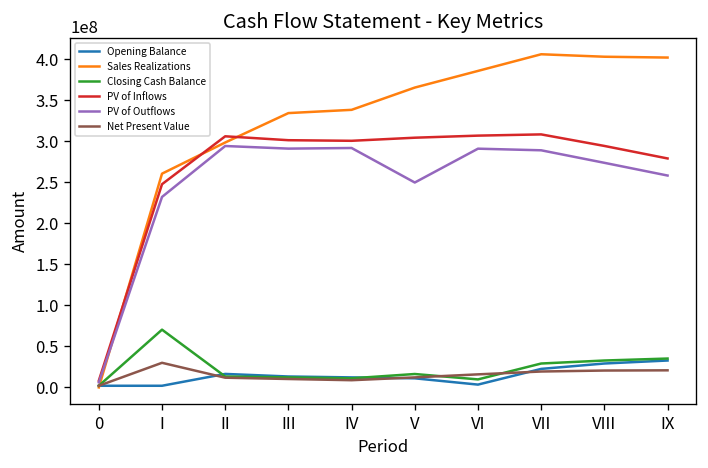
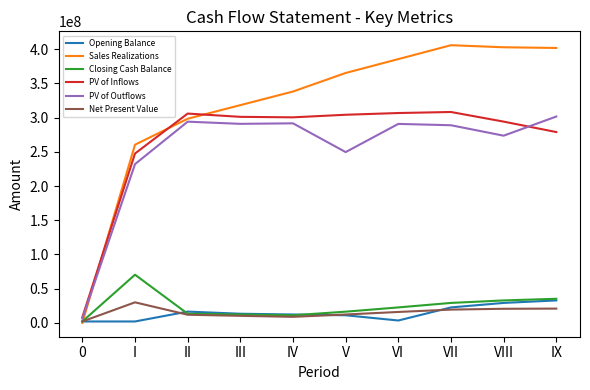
Sales Realizations, III: 330000000 -> 320000000
Closing Cash Balance, VI: 10000000 -> 20000000
PV of Outflows, IX: 260000000 -> 300000000
